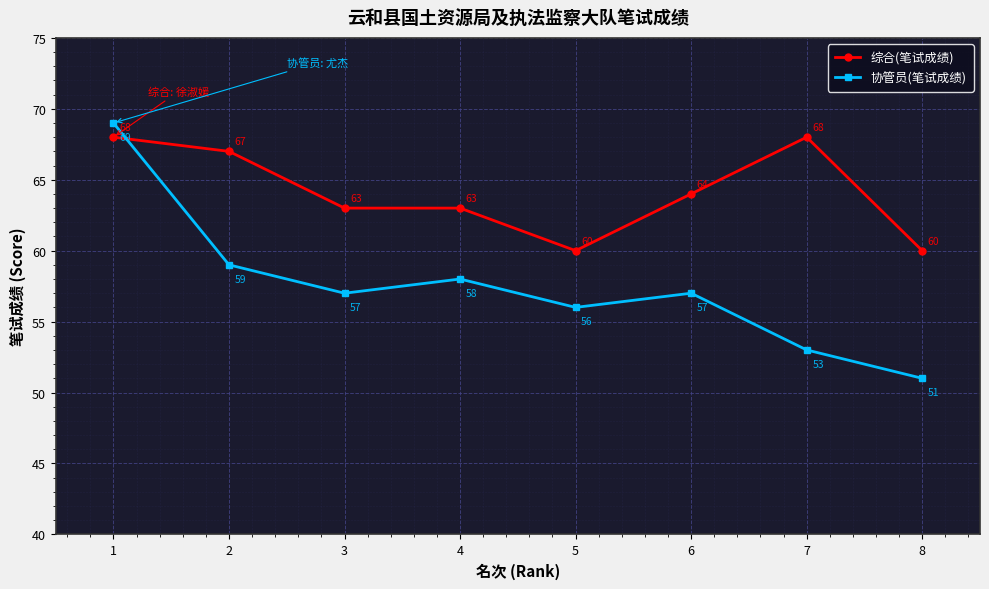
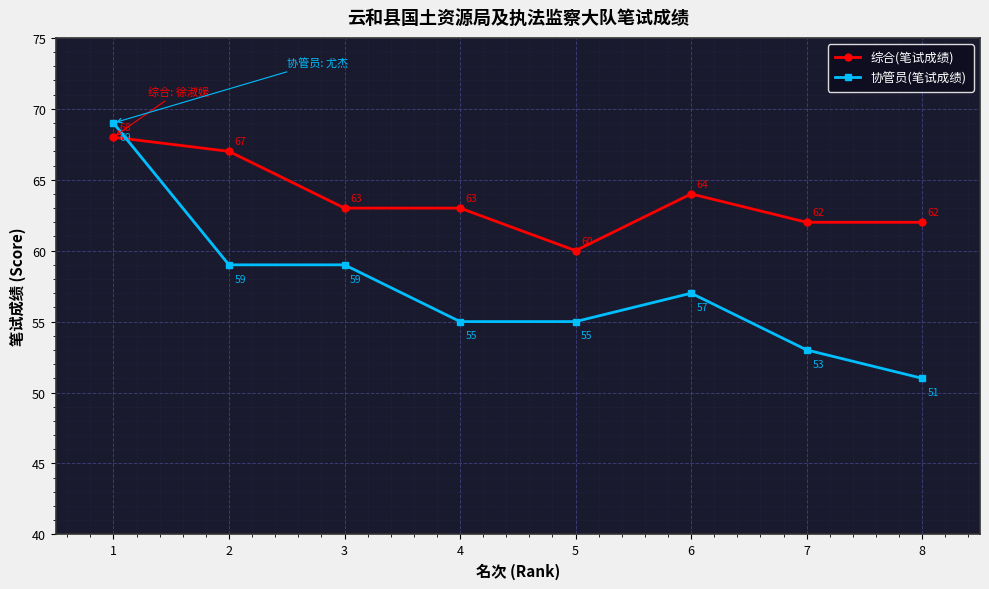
协管员(笔试成绩), 3: 57 -> 59
协管员(笔试成绩), 4: 58 -> 55
协管员(笔试成绩), 5: 56 -> 55
综合(笔试成绩), 7: 68 -> 62
综合(笔试成绩), 8: 60 -> 62
